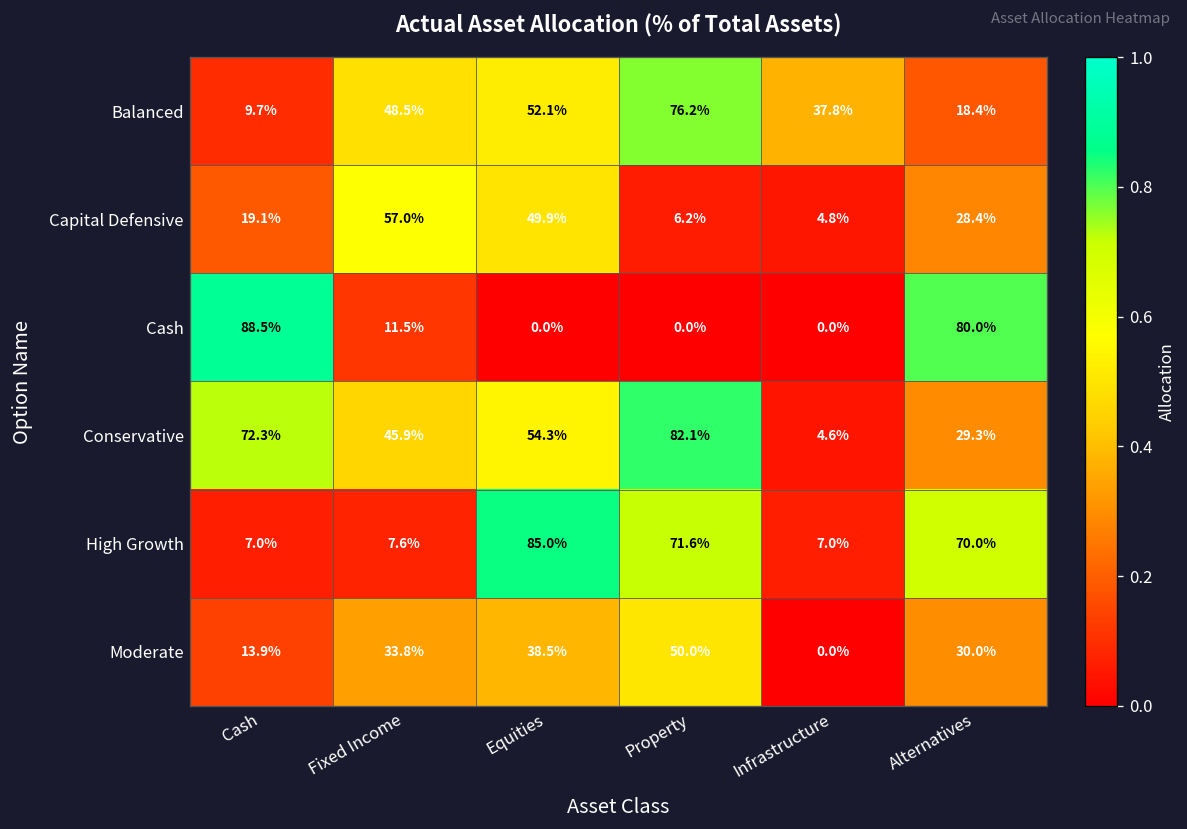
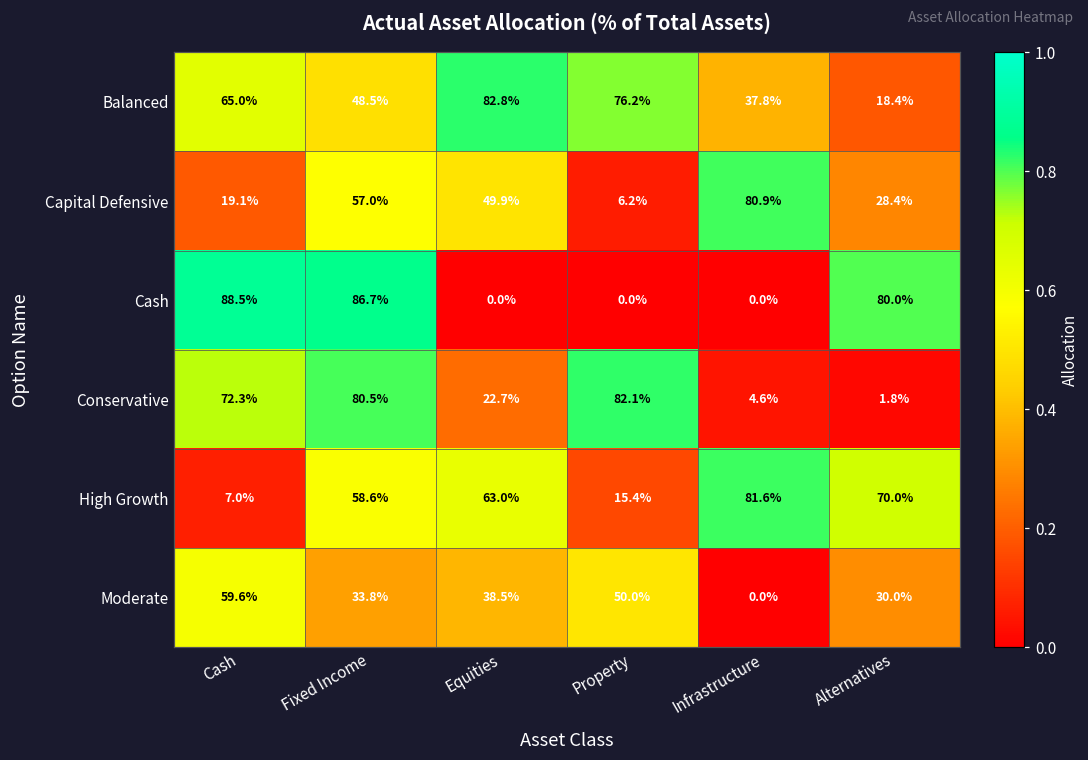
Balanced, Cash: 9.7% -> 65.0%
Balanced, Equities: 52.1% -> 82.8%
Capital Defensive, Infrastructure: 4.8% -> 80.9%
Cash, Fixed Income: 11.5% -> 86.7%
Conservative, Fixed Income: 45.9% -> 80.5%
Conservative, Equities: 54.3% -> 22.7%
Conservative, Alternatives: 29.3% -> 1.8%
High Growth, Fixed Income: 7.6% -> 58.6%
High Growth, Equities: 85.0% -> 63.0%
High Growth, Property: 71.6% -> 15.4%
High Growth, Infrastructure: 7.0% -> 81.6%
Moderate, Cash: 13.9% -> 59.6%
